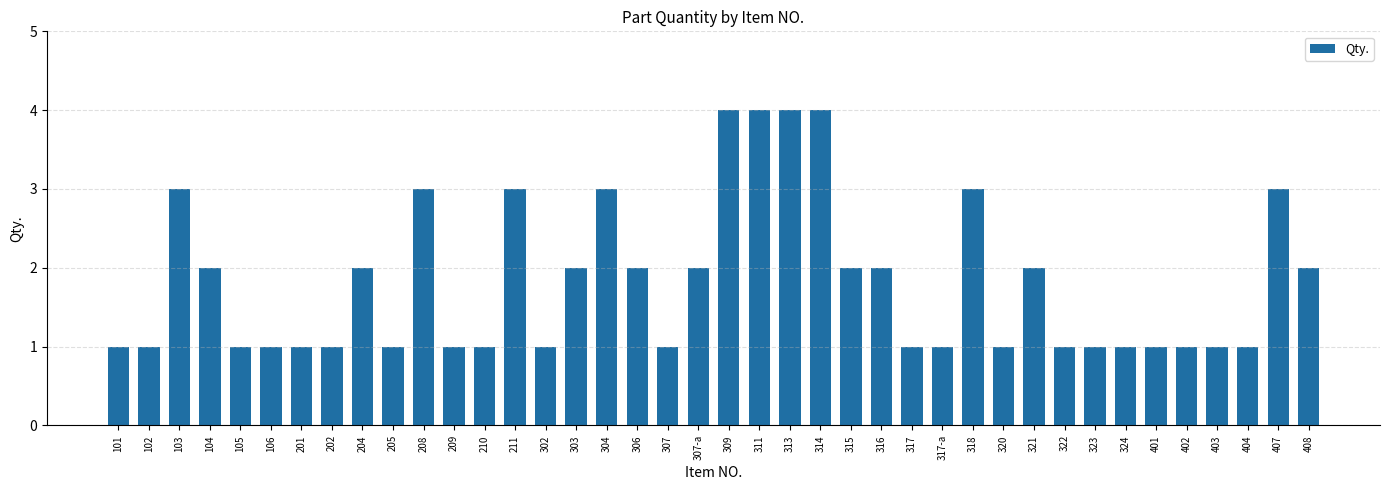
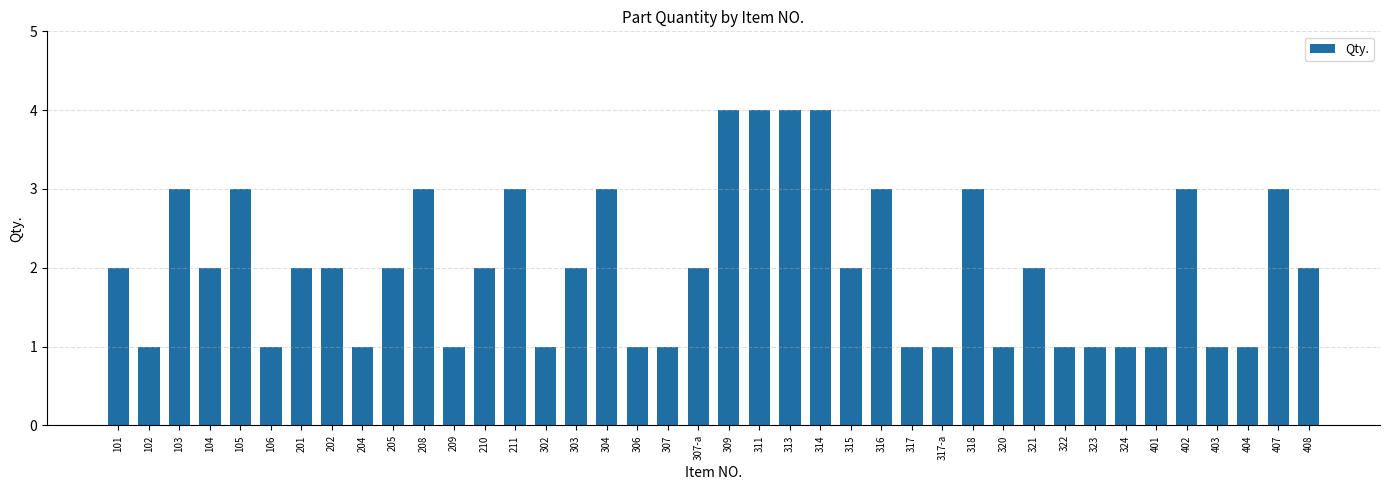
101: 1 -> 2
105: 1 -> 3
201: 1 -> 2
202: 1 -> 2
204: 2 -> 1
205: 1 -> 2
210: 1 -> 2
306: 2 -> 1
316: 2 -> 3
402: 1 -> 3
